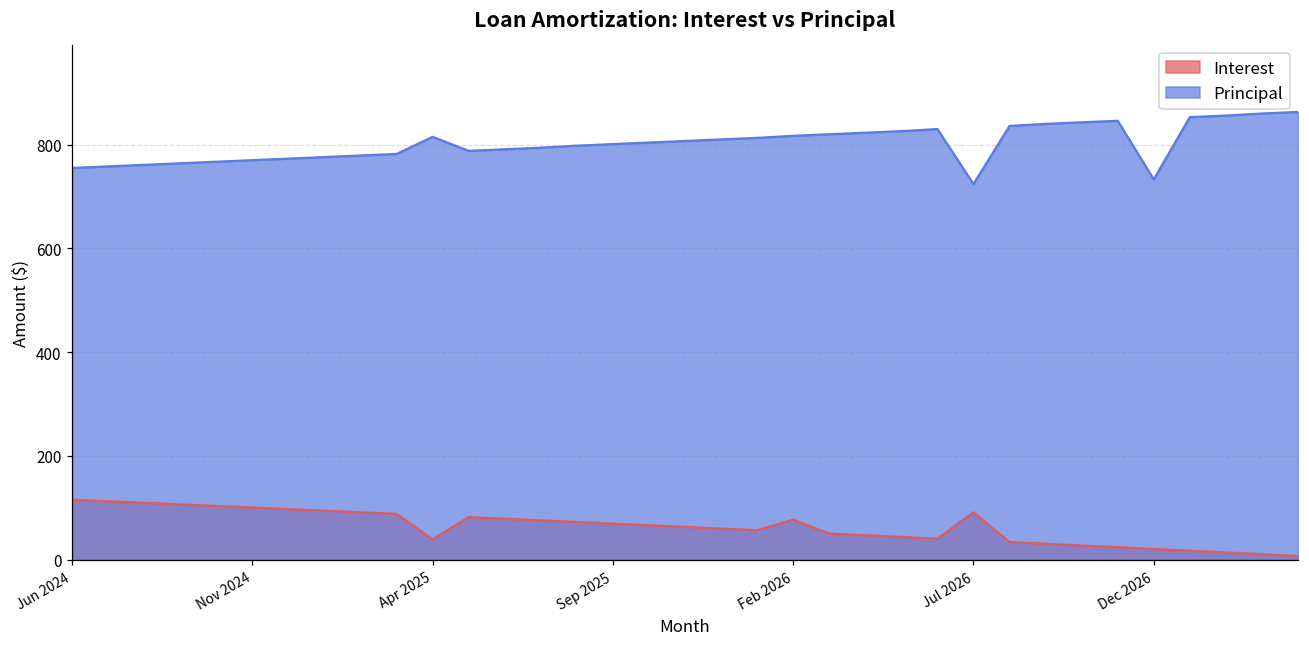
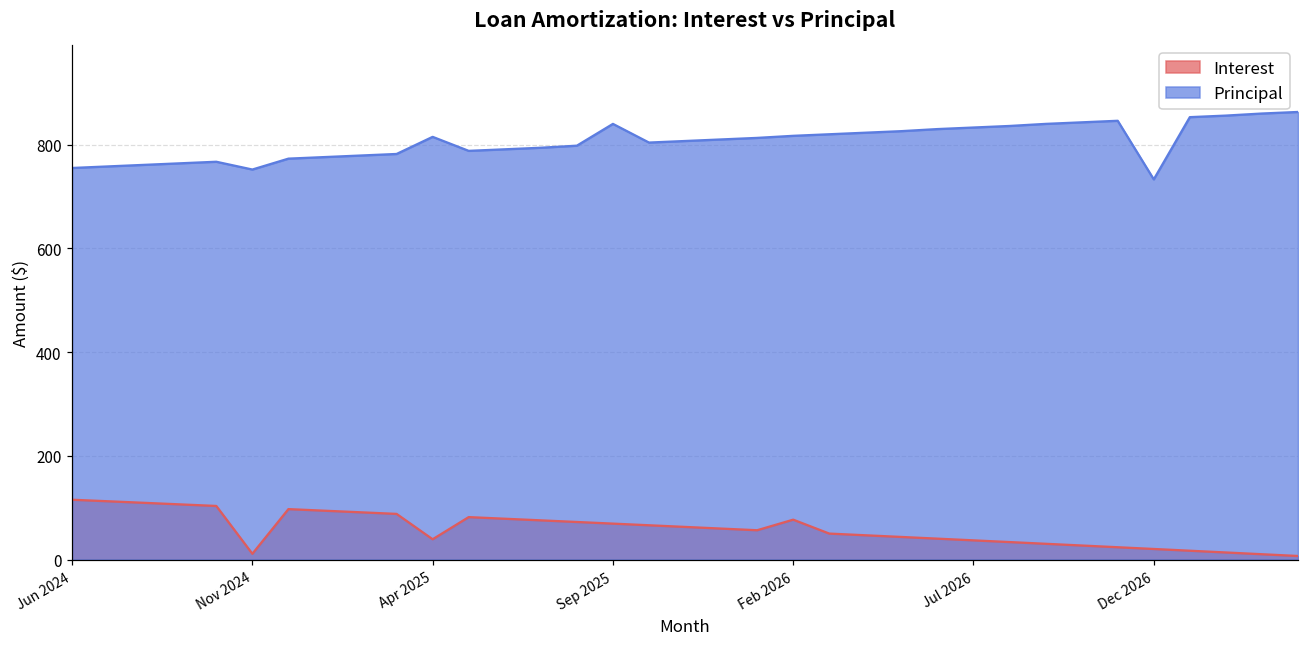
Interest, Nov 2024: 100 -> 10
Principal, Nov 2024: 770 -> 750
Principal, Sep 2025: 800 -> 840
Interest, Jul 2026: 90 -> 40
Principal, Jul 2026: 720 -> 830
